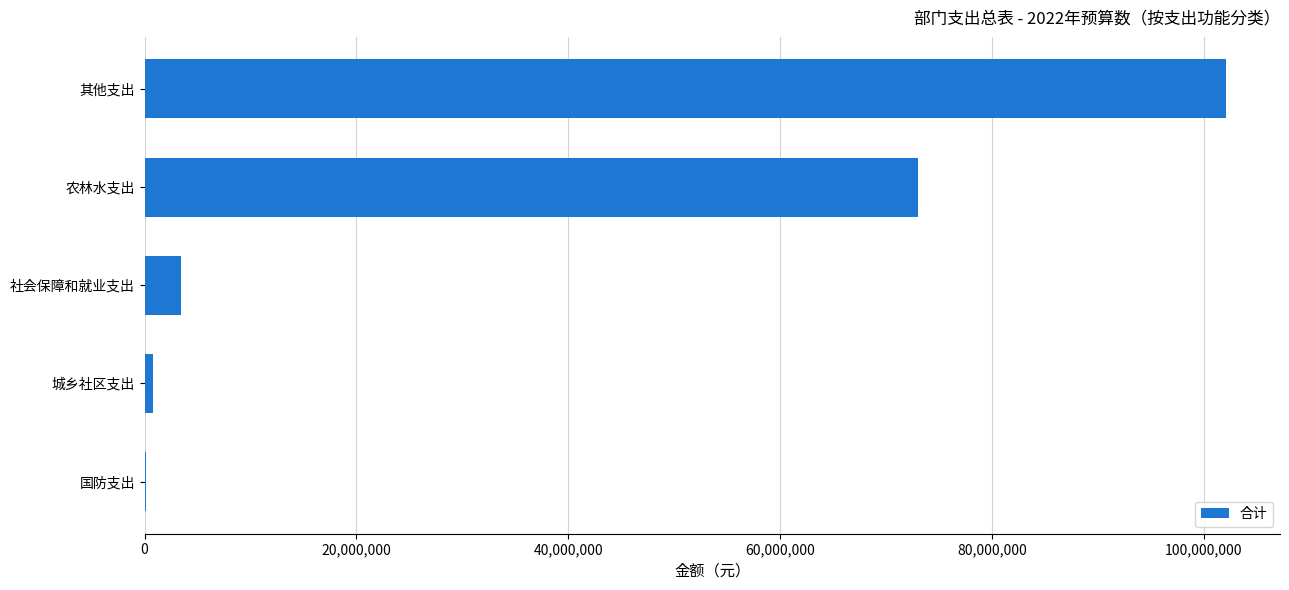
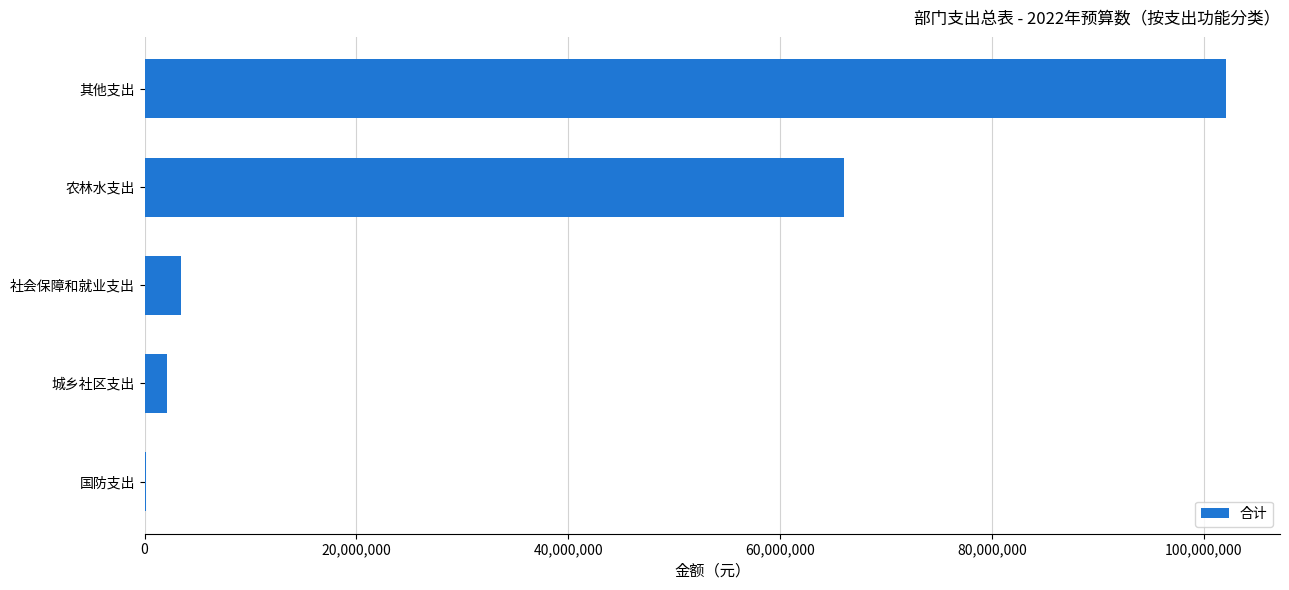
农林水支出: 73,000,000 -> 66,100,000
城乡社区支出: 800,000 -> 2,100,000
